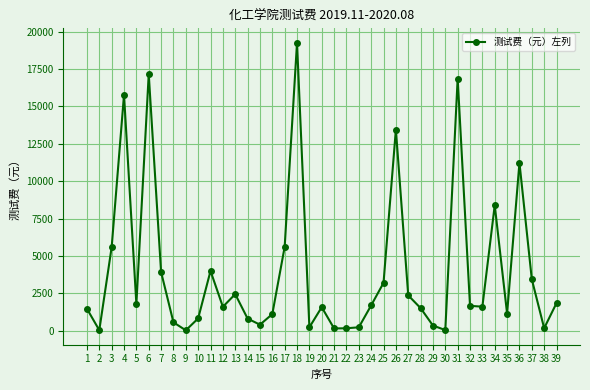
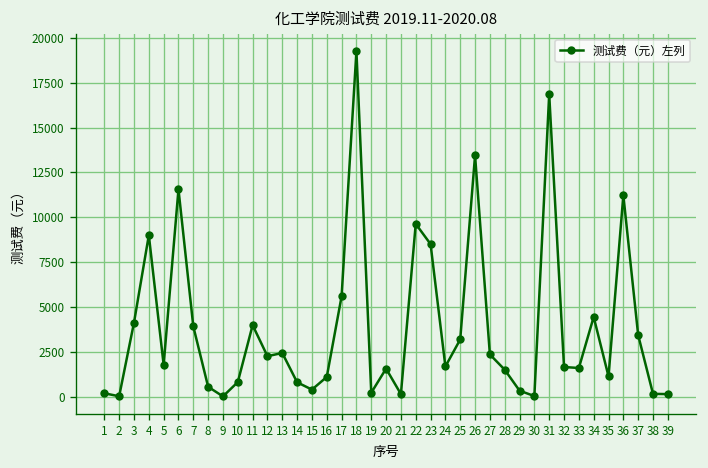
1: 1500 -> 200
3: 5600 -> 4100
4: 15800 -> 9000
6: 17200 -> 11600
12: 1600 -> 2300
22: 200 -> 9600
23: 200 -> 8500
34: 8400 -> 4400
39: 1800 -> 200
